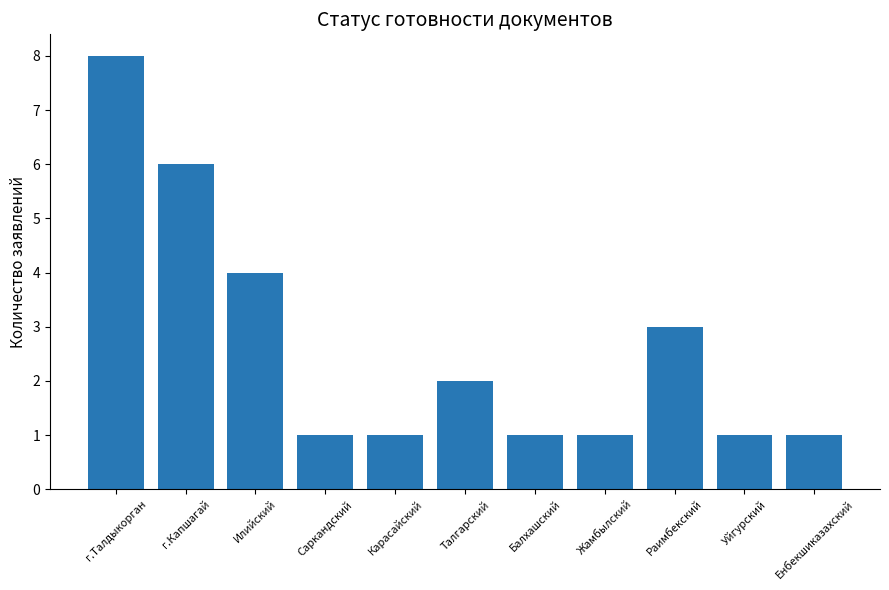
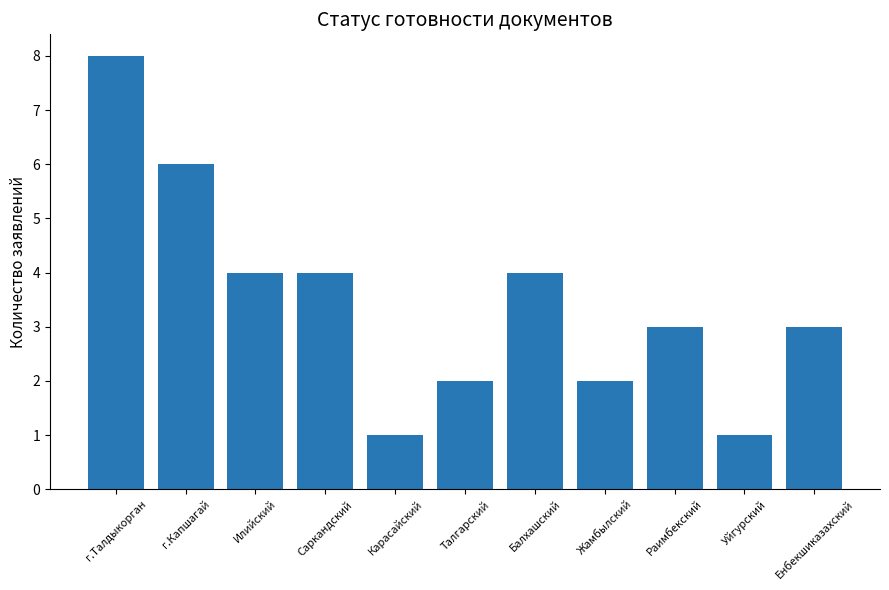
Саркандский: 1 -> 4
Балхашский: 1 -> 4
Жамбылский: 1 -> 2
Енбекшиказахский: 1 -> 3
